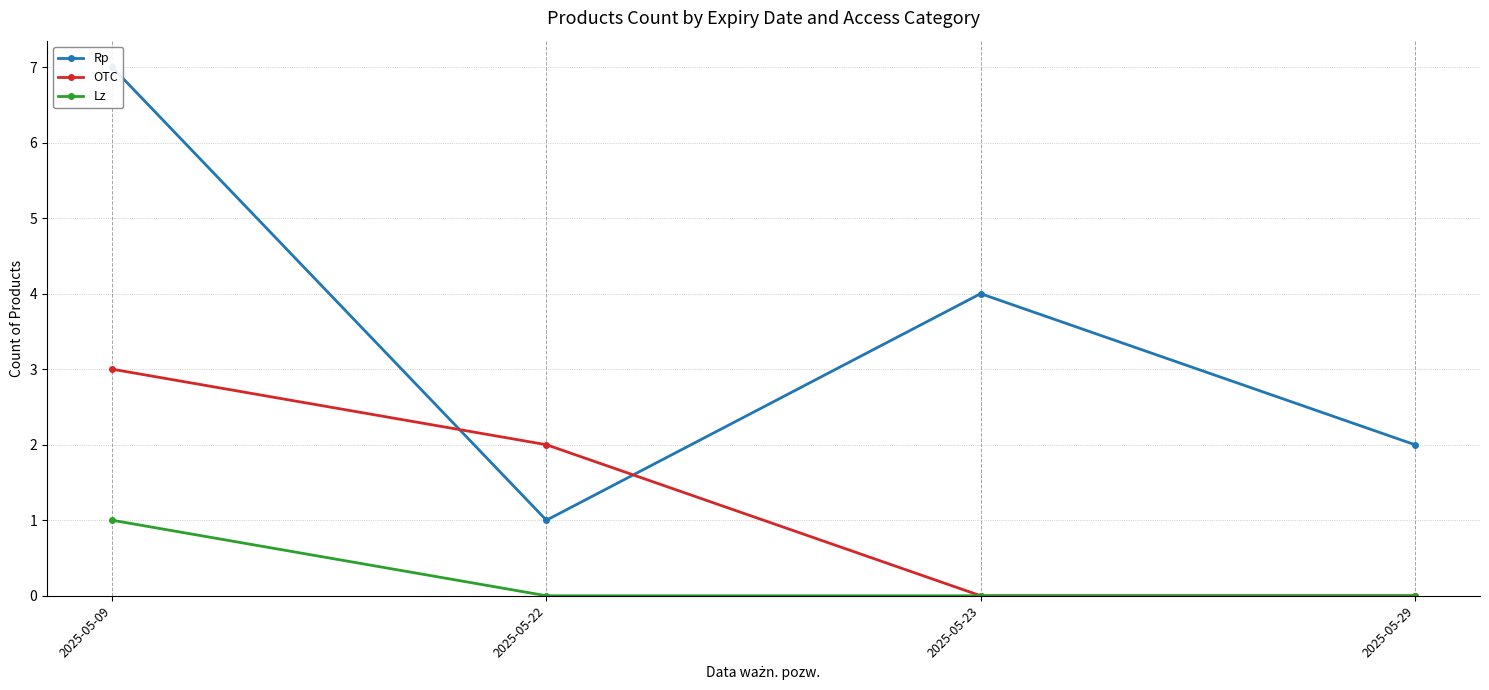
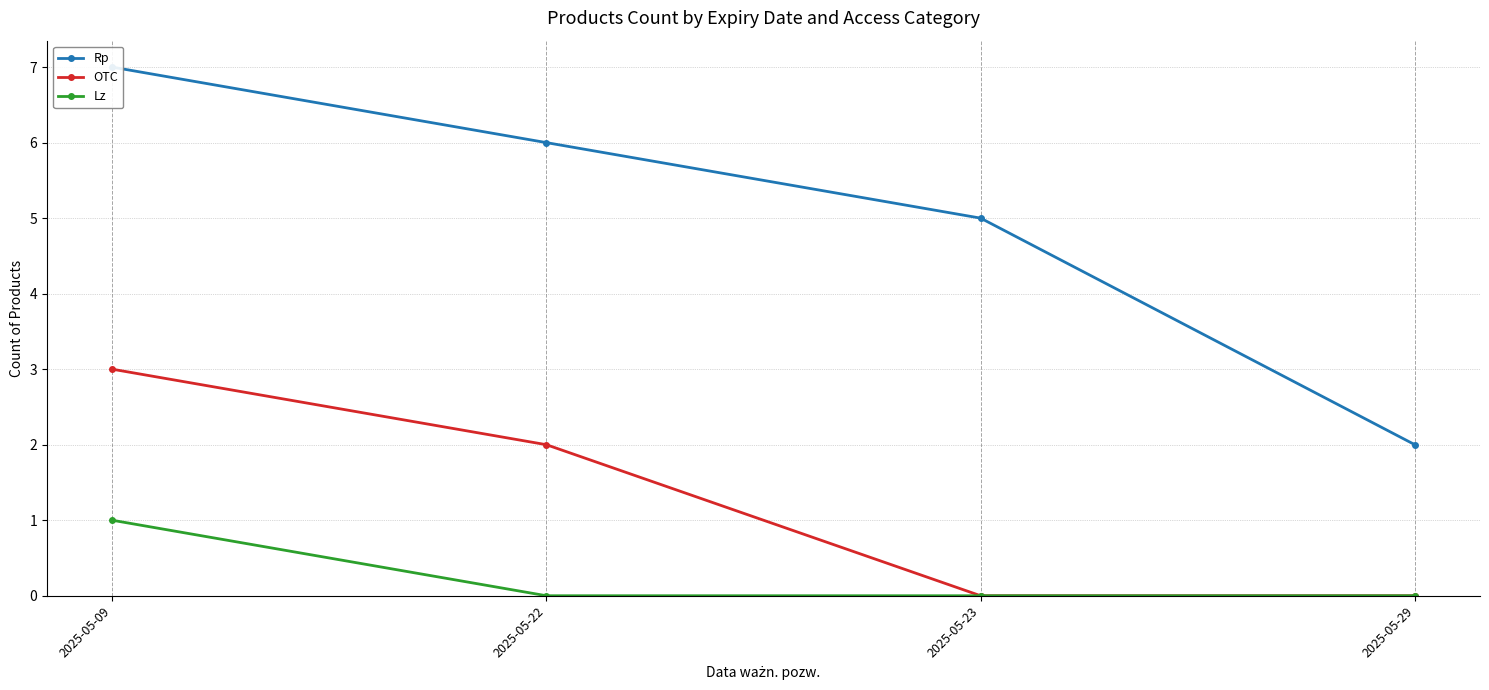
Rp, 2025-05-22: 1 -> 6
Rp, 2025-05-23: 4 -> 5
